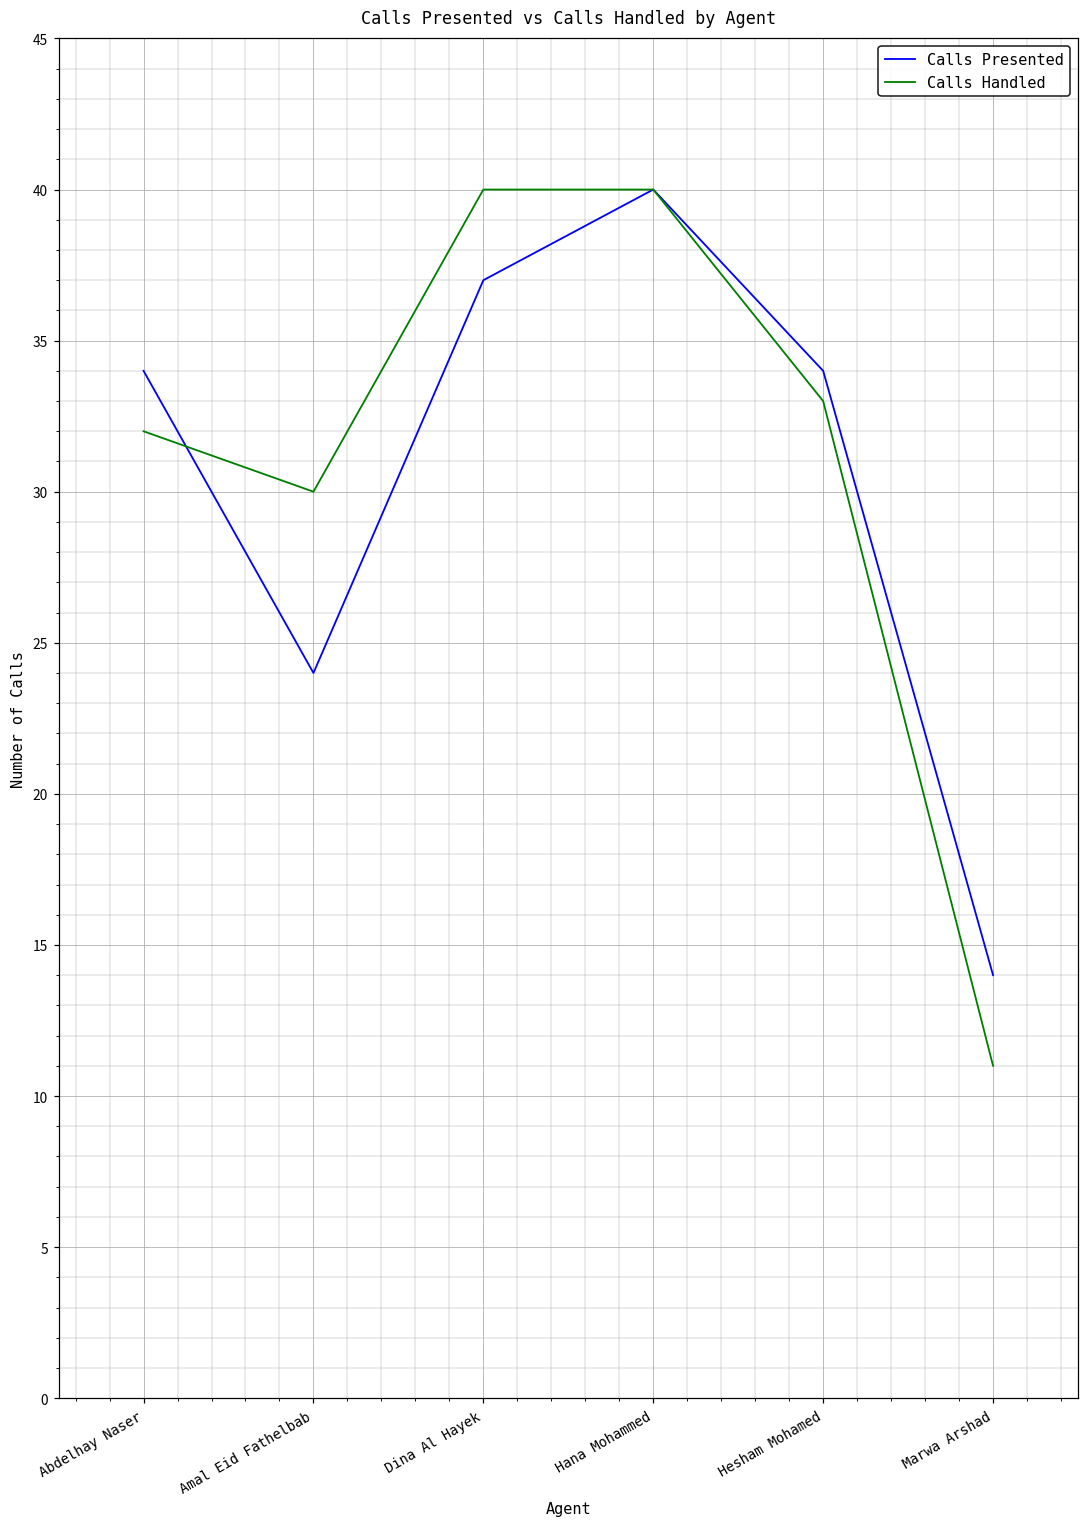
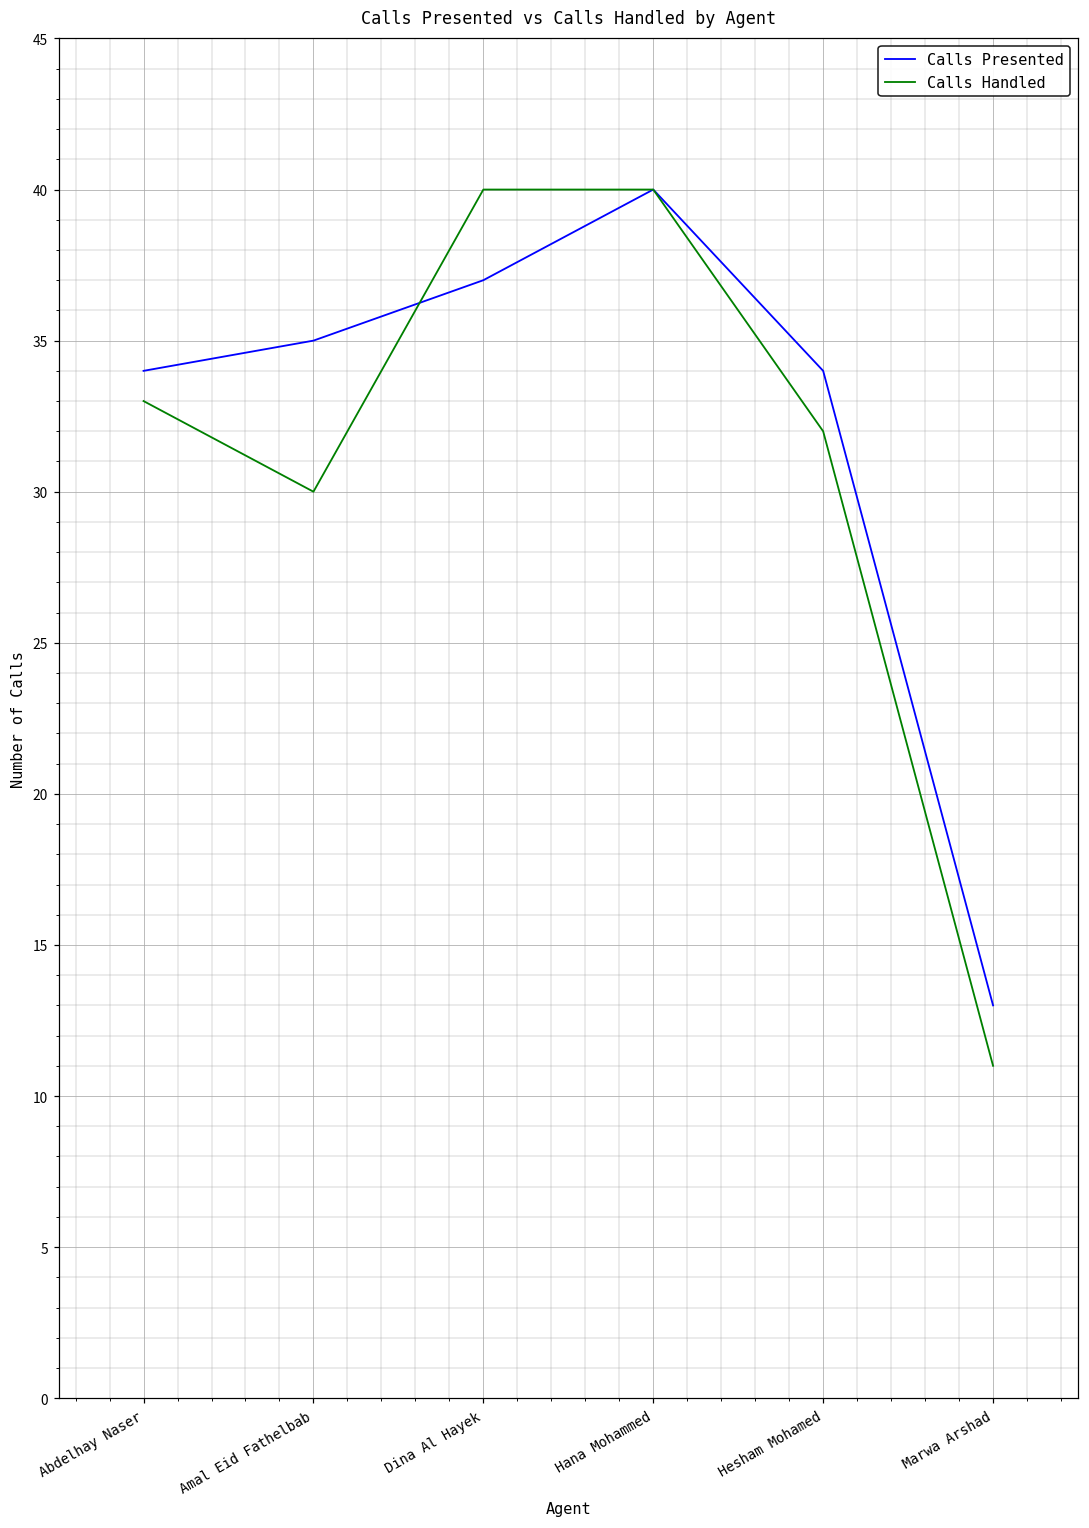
Calls Handled, Abdelhay Naser: 32 -> 33
Calls Presented, Amal Eid Fathelbab: 24 -> 35
Calls Handled, Hesham Mohamed: 33 -> 32
Calls Presented, Marwa Arshad: 14 -> 13
